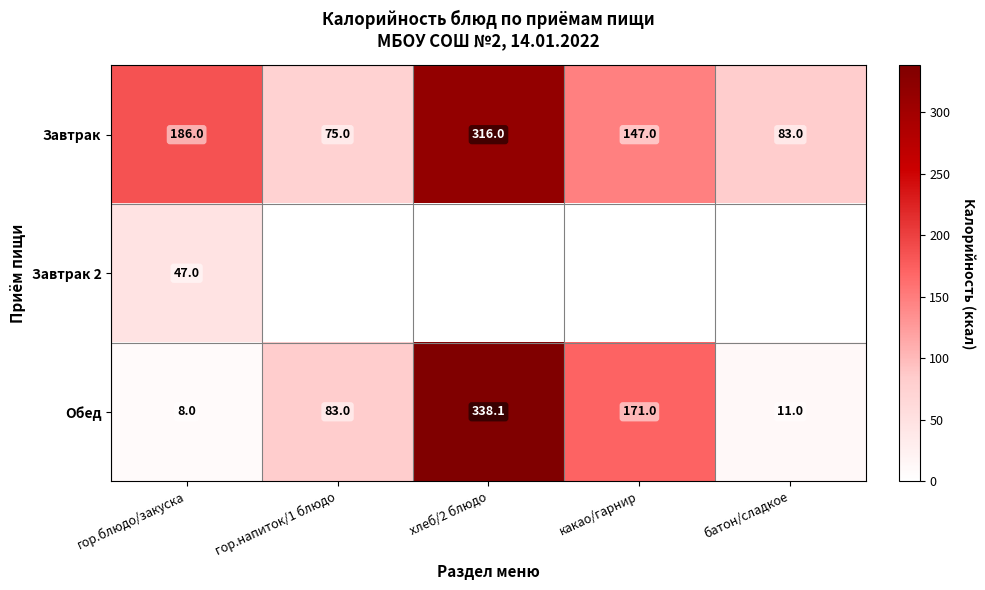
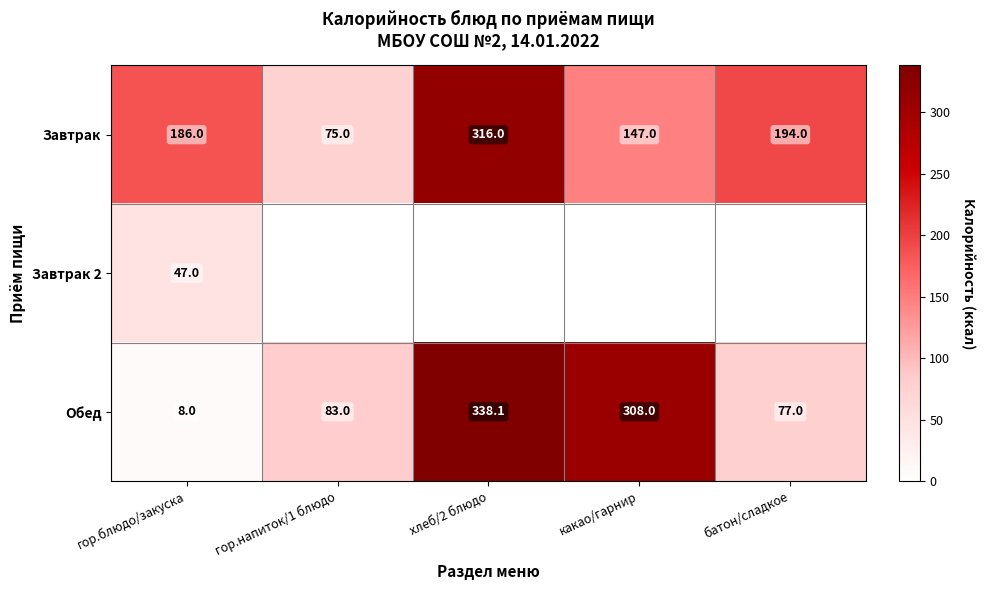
Завтрак, батон/сладкое: 83.0 -> 194.0
Обед, какао/гарнир: 171.0 -> 308.0
Обед, батон/сладкое: 11.0 -> 77.0
